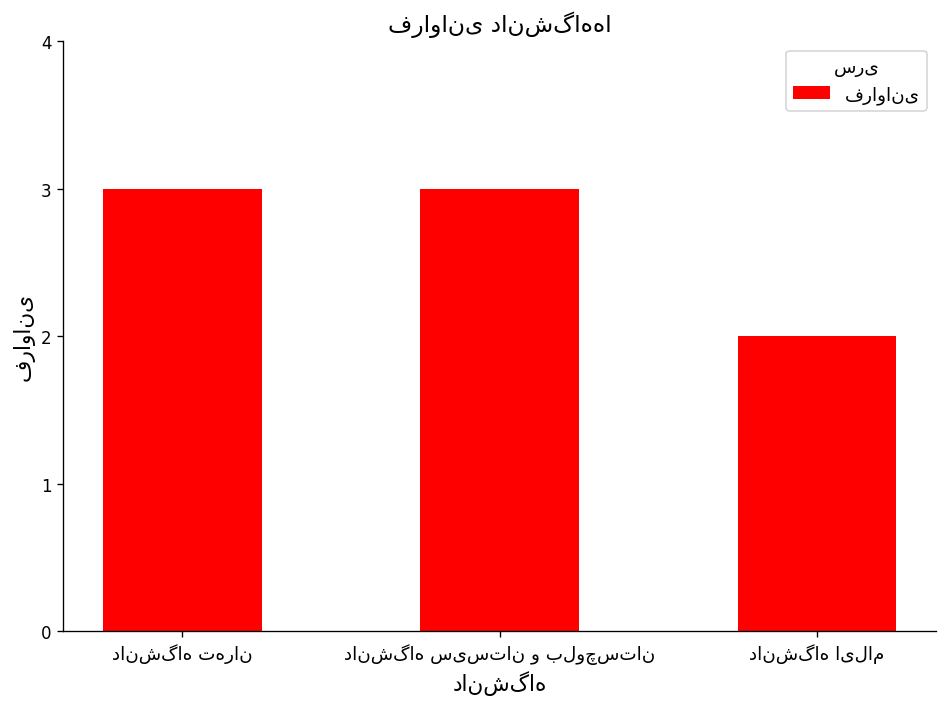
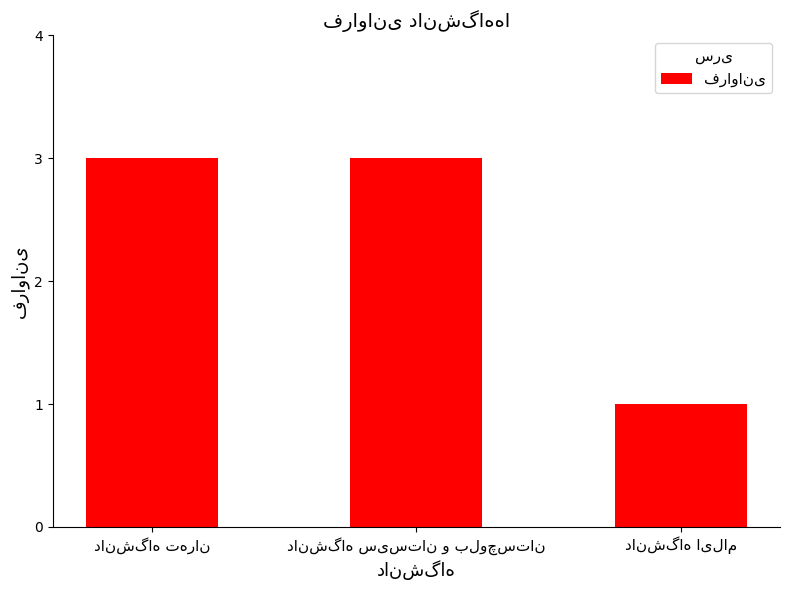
دانشگاه ایلام: 2 -> 1
